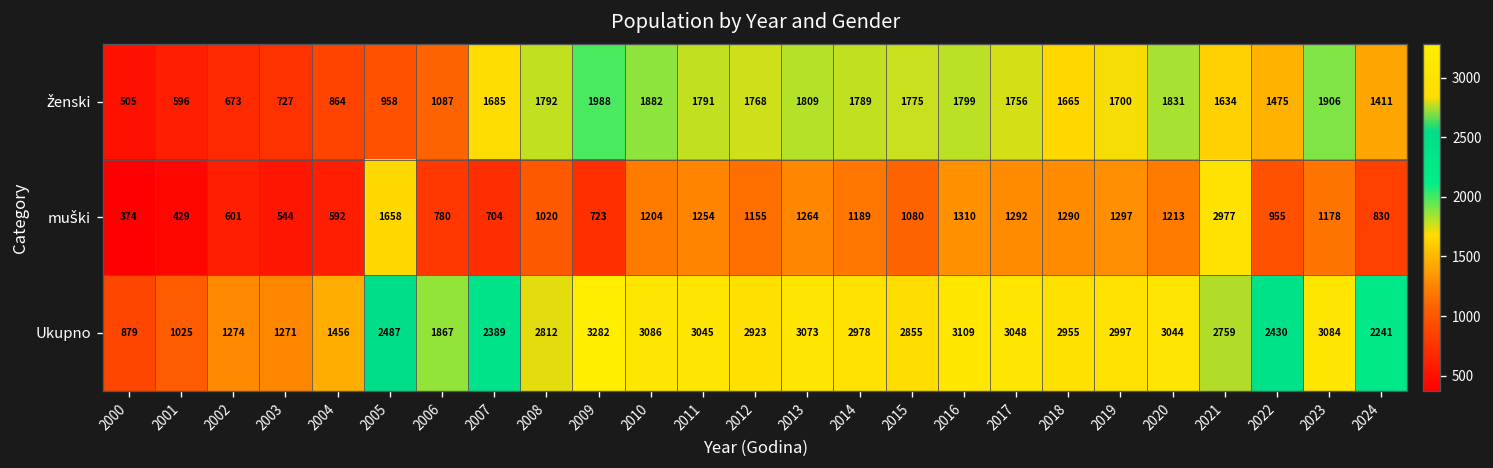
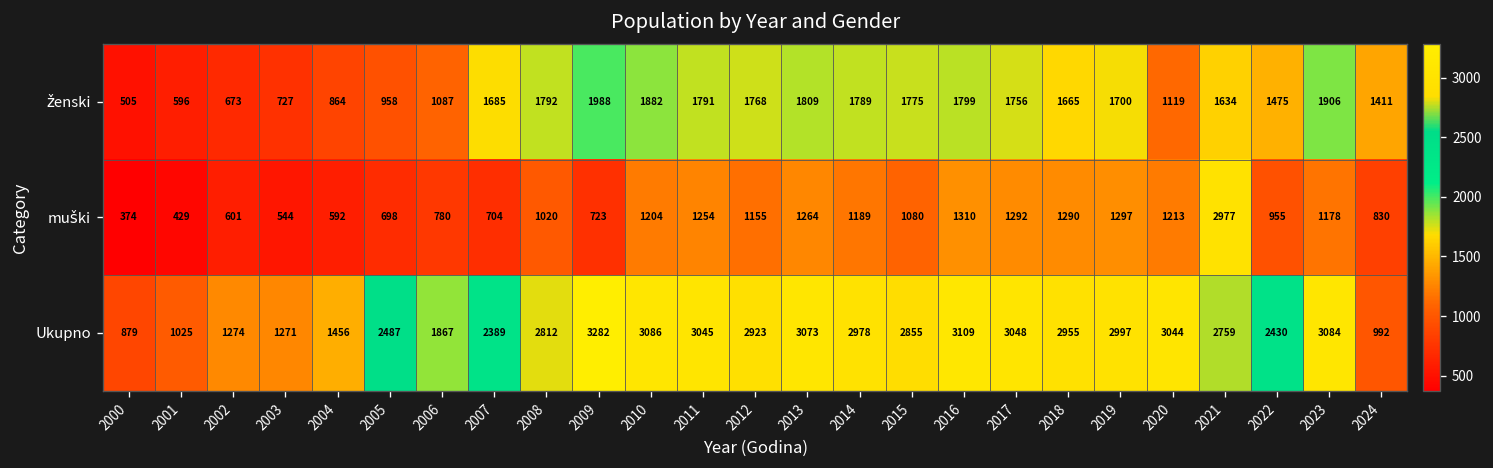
ženski, 2020: 1831 -> 1119
muški, 2005: 1658 -> 698
Ukupno, 2024: 2241 -> 992
